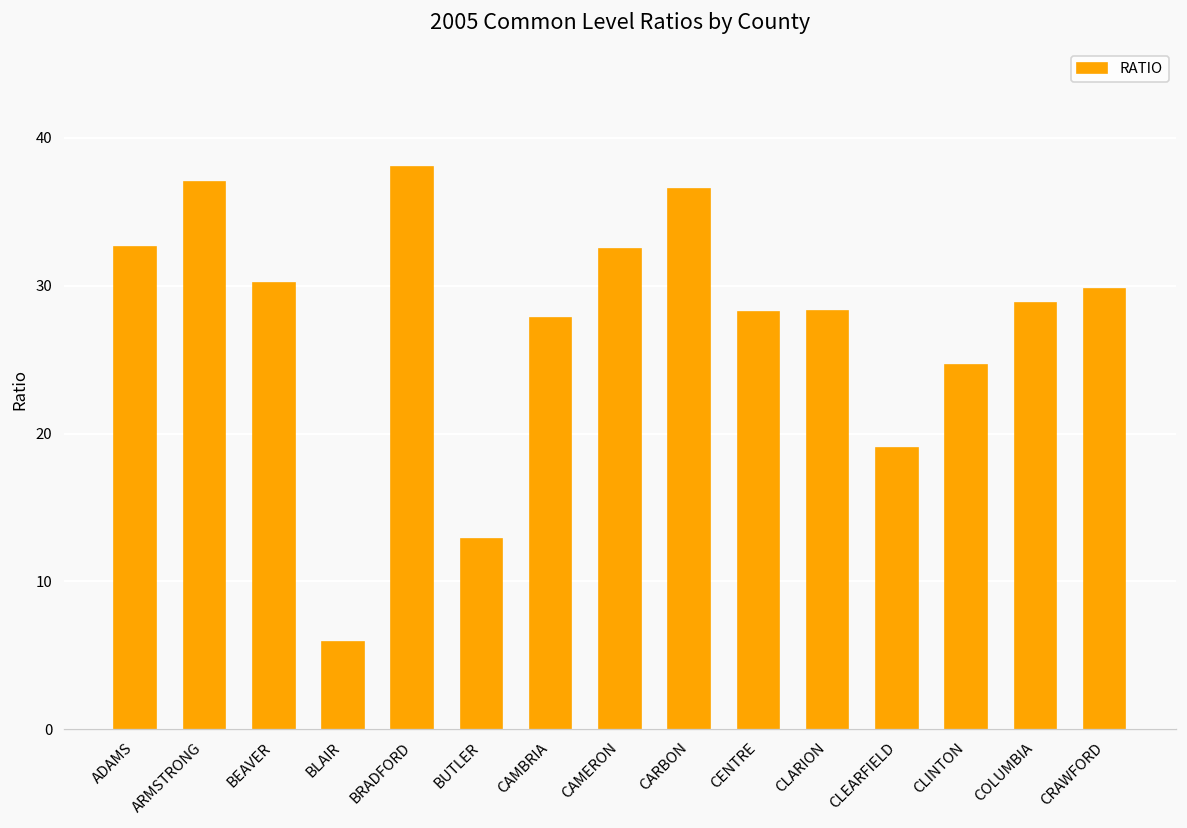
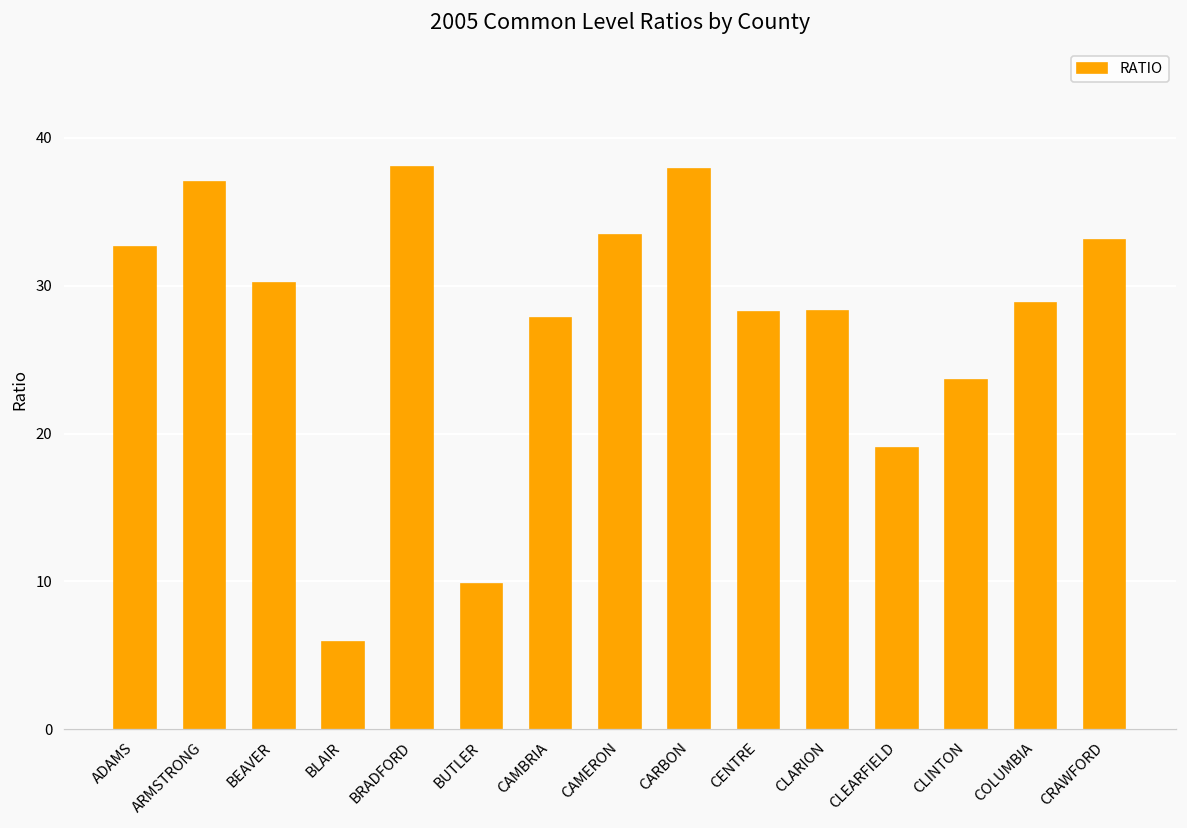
BUTLER: 12.9 -> 9.8
CAMERON: 32.5 -> 33.4
CARBON: 36.5 -> 37.9
CLINTON: 24.6 -> 23.6
CRAWFORD: 29.8 -> 33.1
